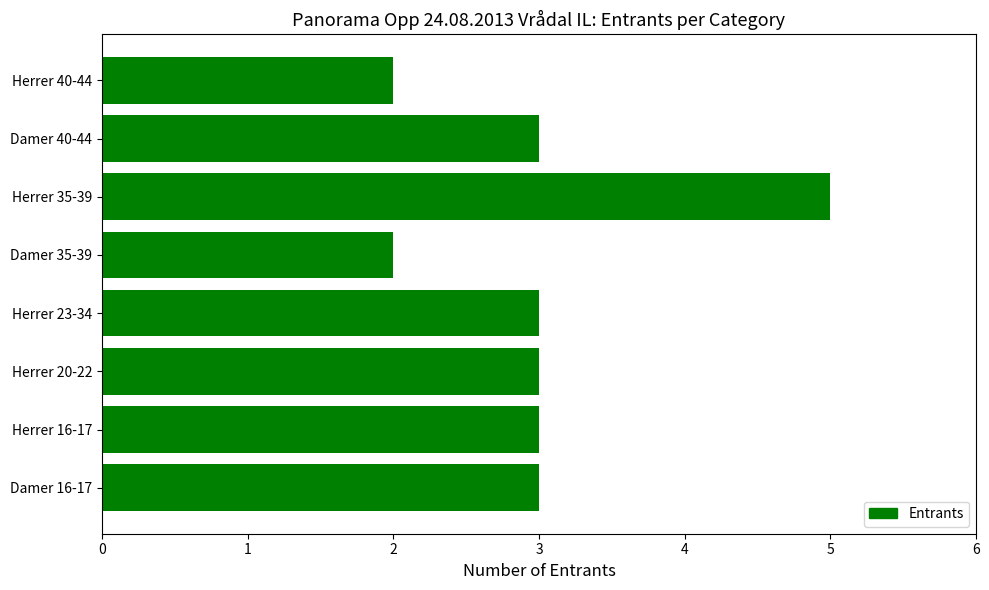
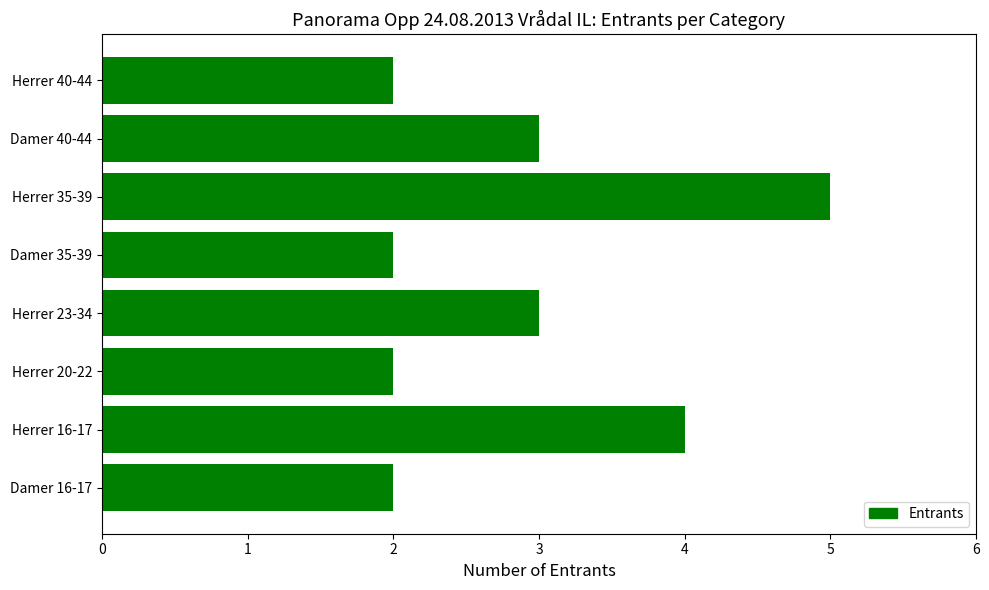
Herrer 20-22: 3 -> 2
Herrer 16-17: 3 -> 4
Damer 16-17: 3 -> 2
